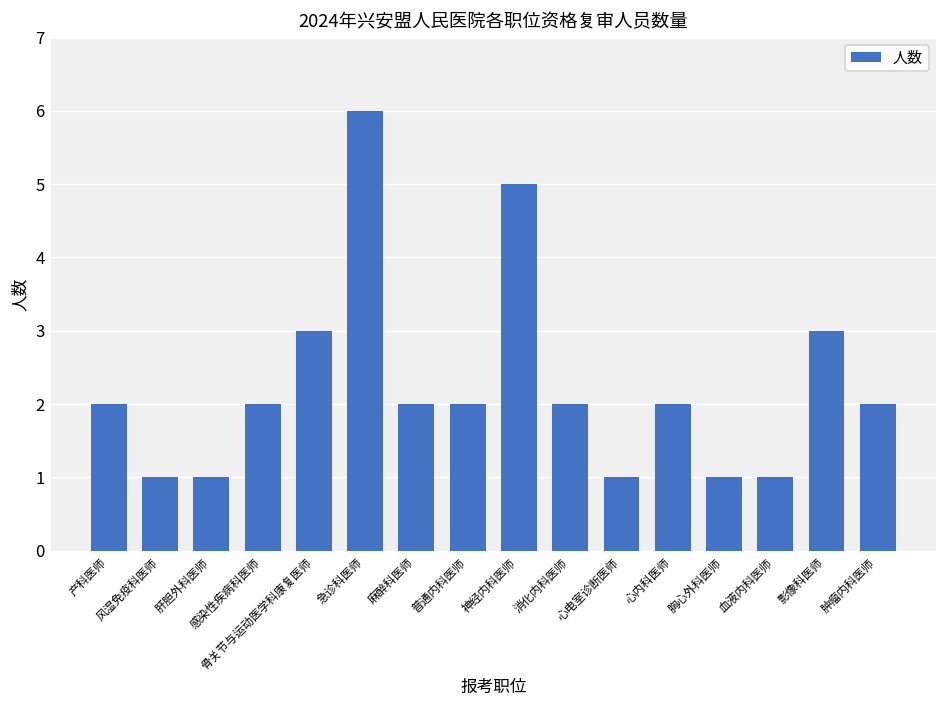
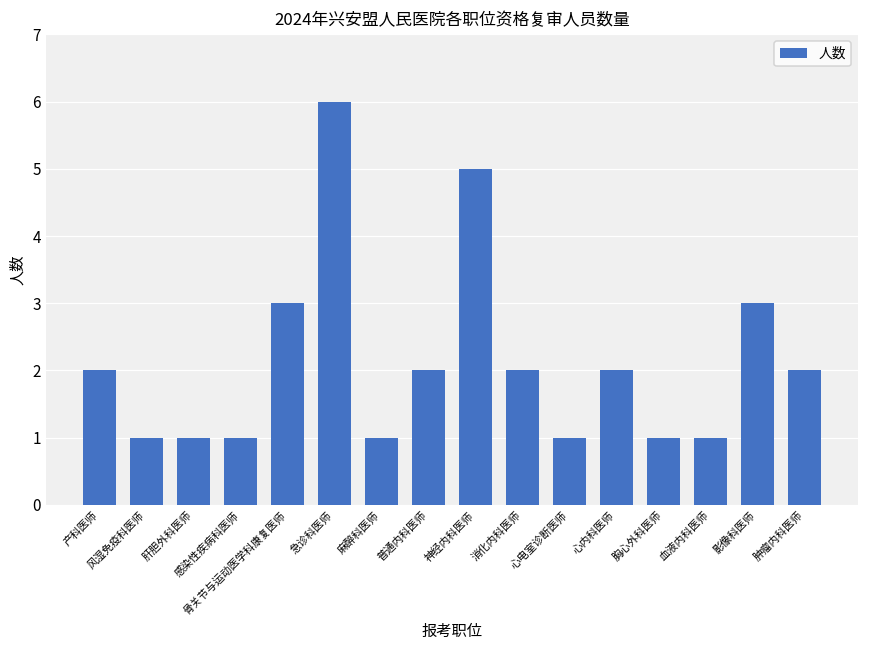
感染性疾病科医师: 2 -> 1
麻醉科医师: 2 -> 1
